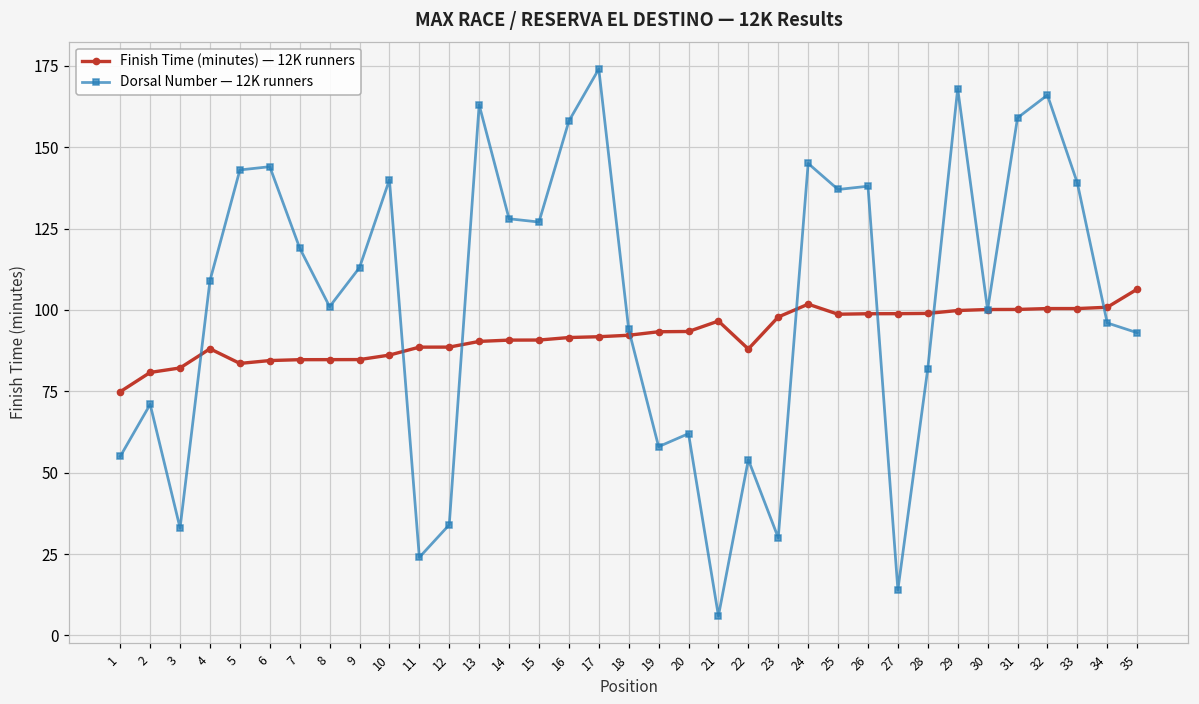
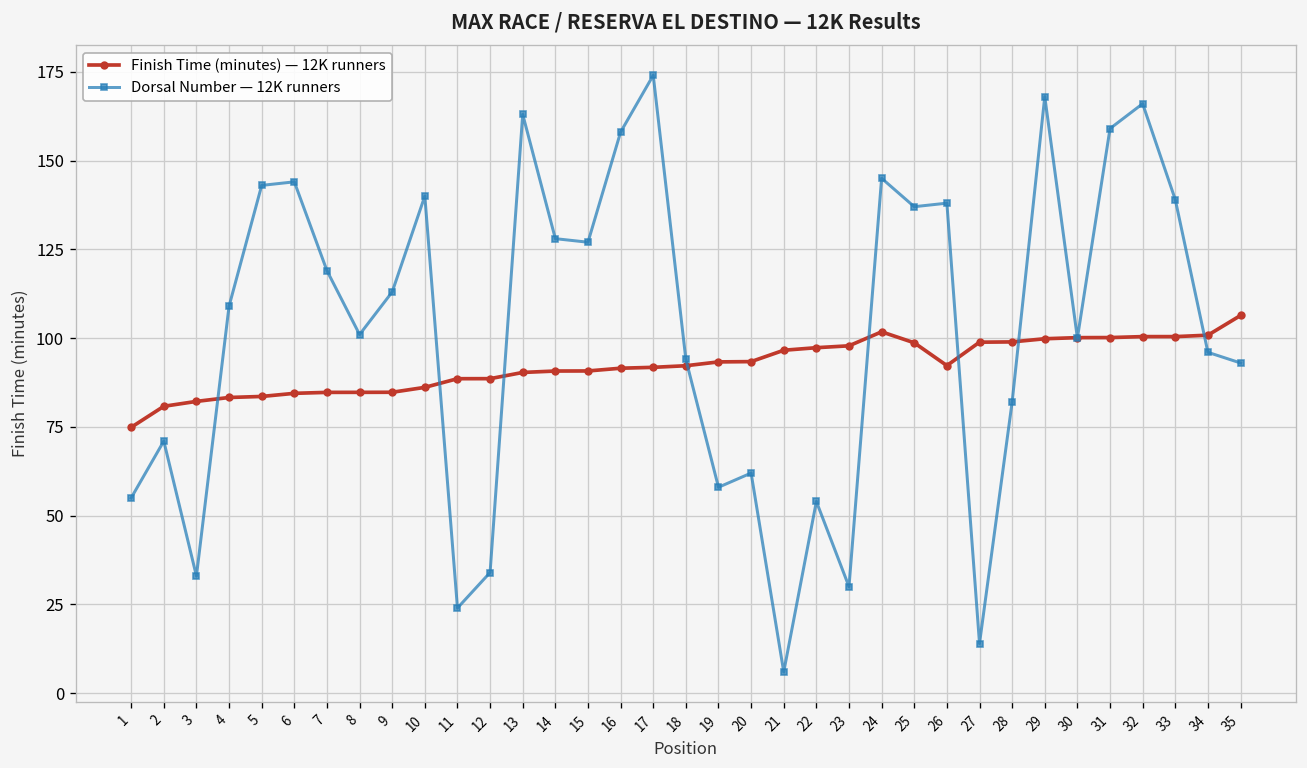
Finish Time (minutes) — 12K runners, 4: 88 -> 83
Finish Time (minutes) — 12K runners, 22: 88 -> 97
Finish Time (minutes) — 12K runners, 26: 99 -> 92
